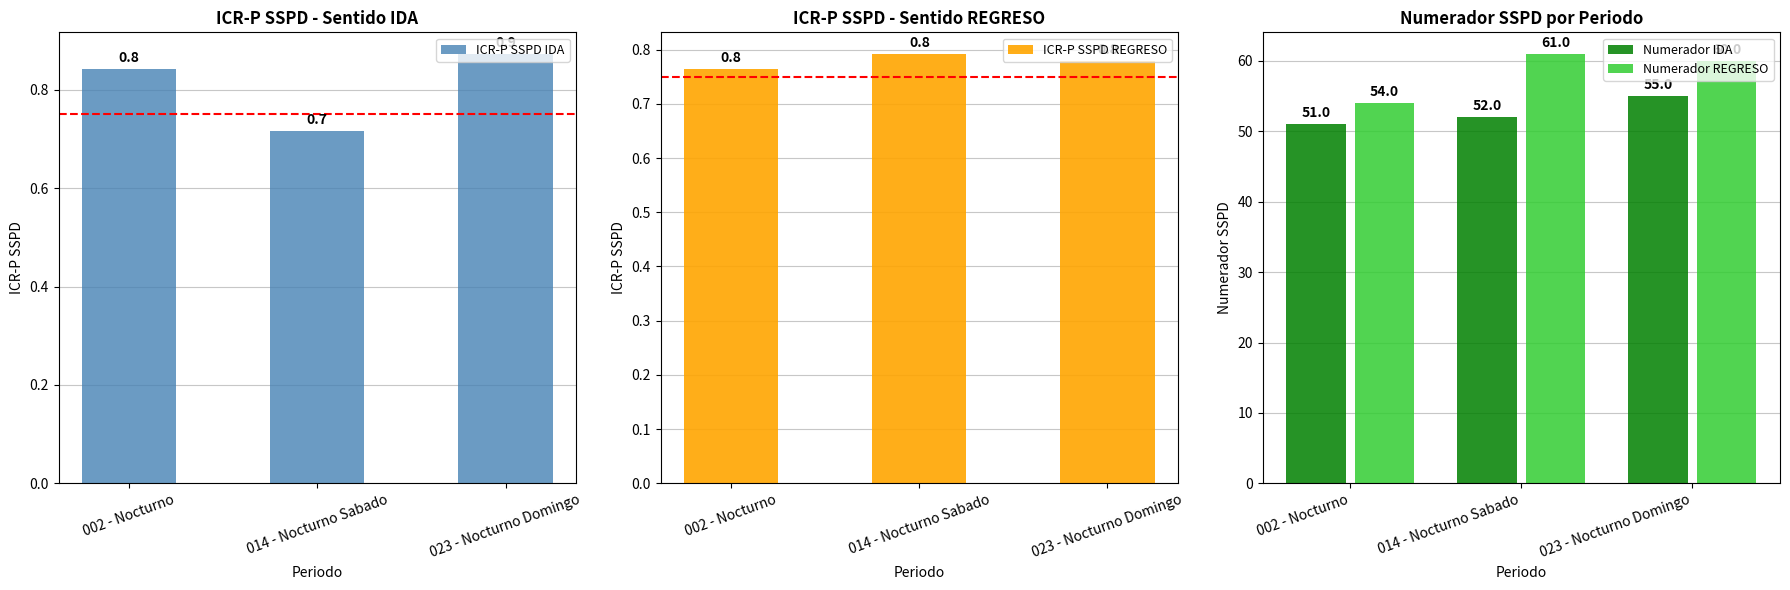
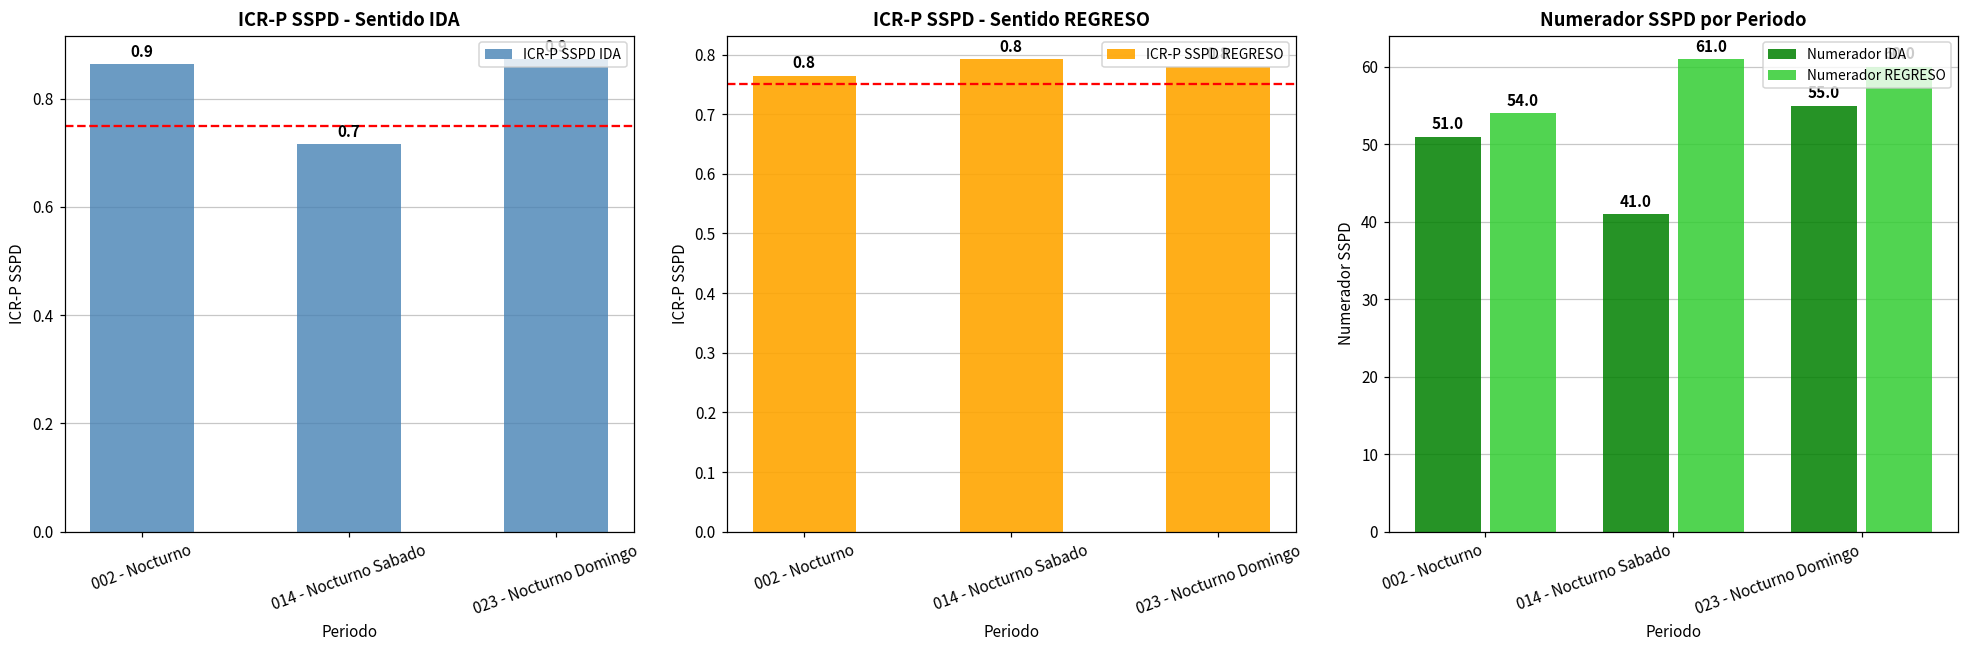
ICR-P SSPD - Sentido IDA, 002 - Nocturno: 0.8 -> 0.9
Numerador SSPD por Periodo, Numerador IDA, 014 - Nocturno Sabado: 52.0 -> 41.0
